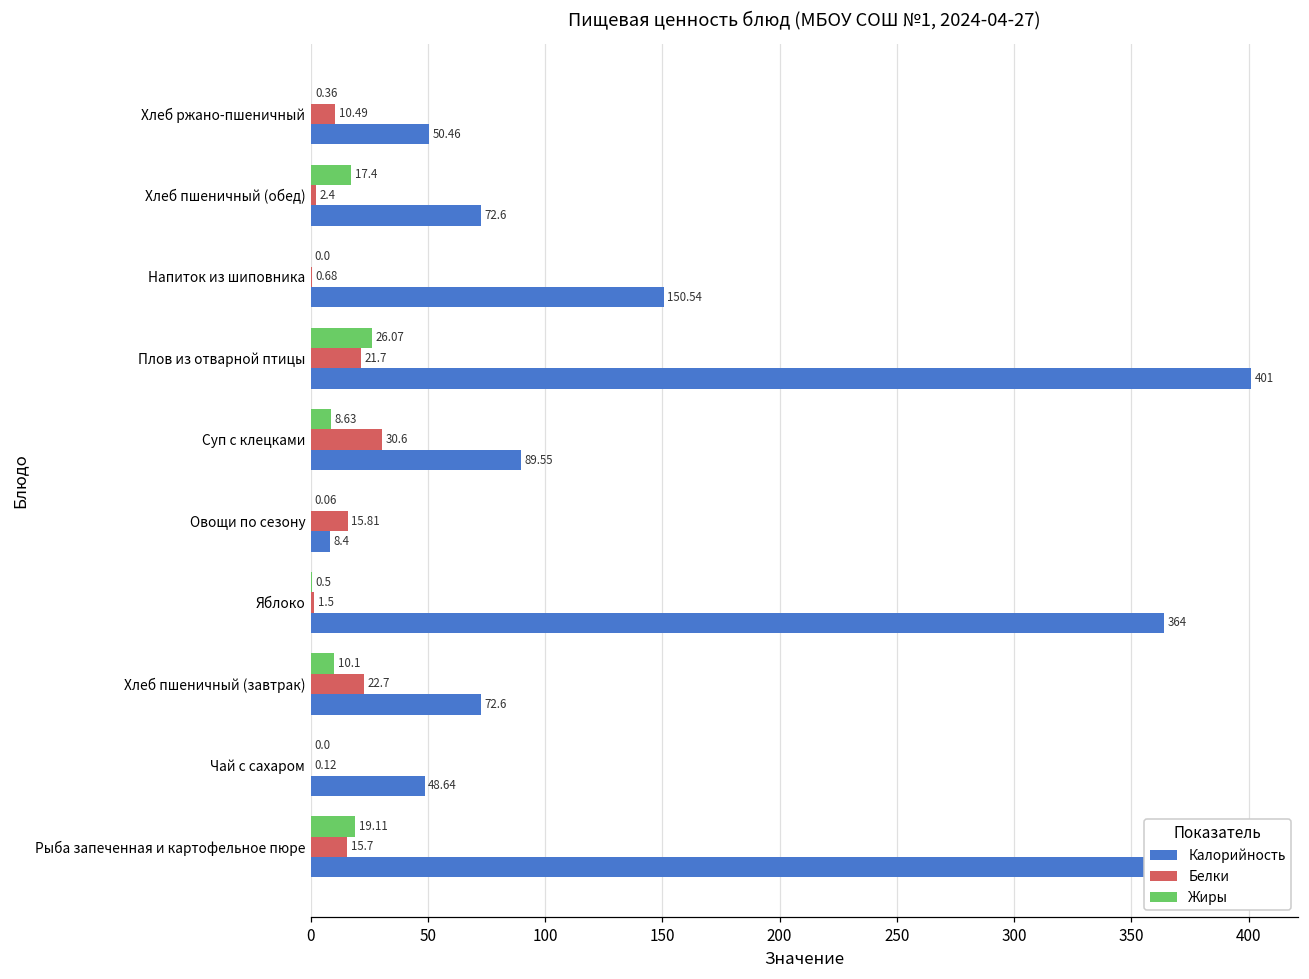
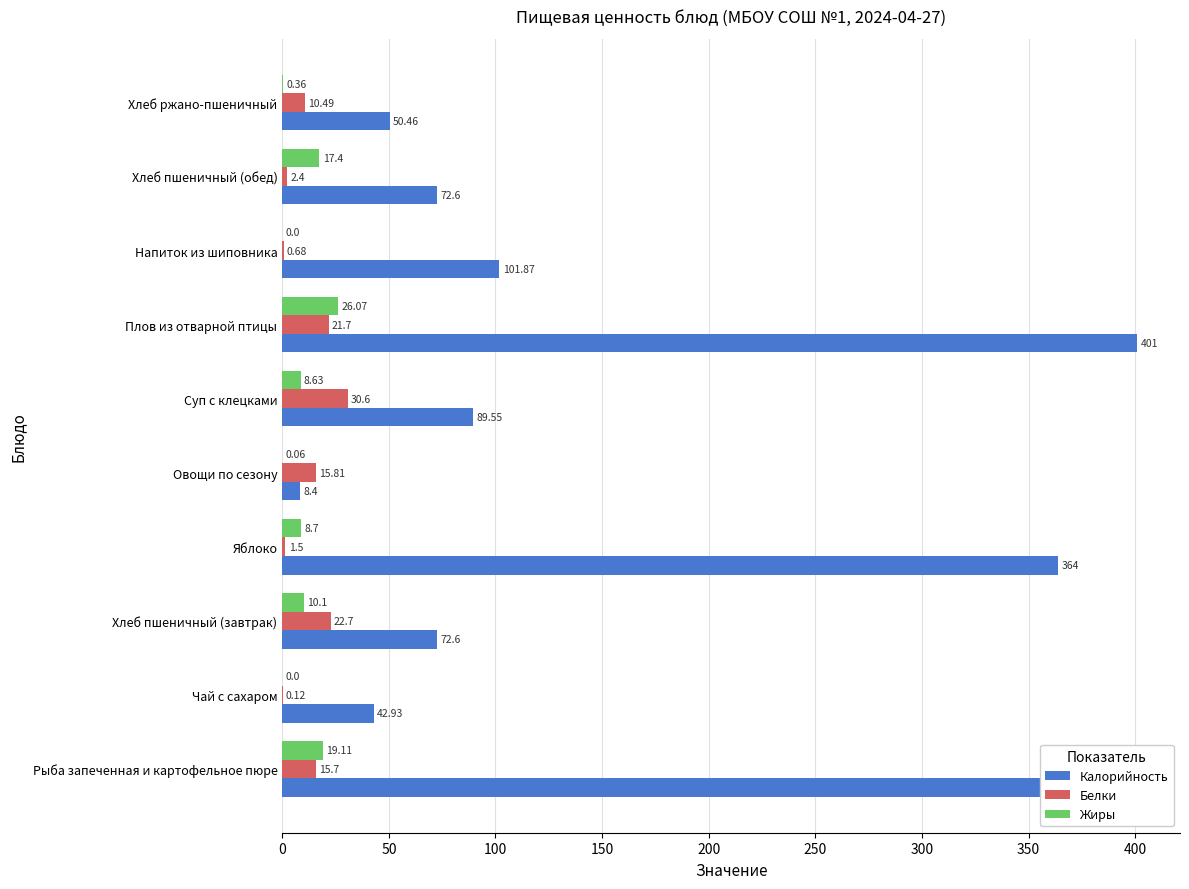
Калорийность, Напиток из шиповника: 150.54 -> 101.87
Жиры, Яблоко: 0.5 -> 8.7
Калорийность, Чай с сахаром: 48.64 -> 42.93
